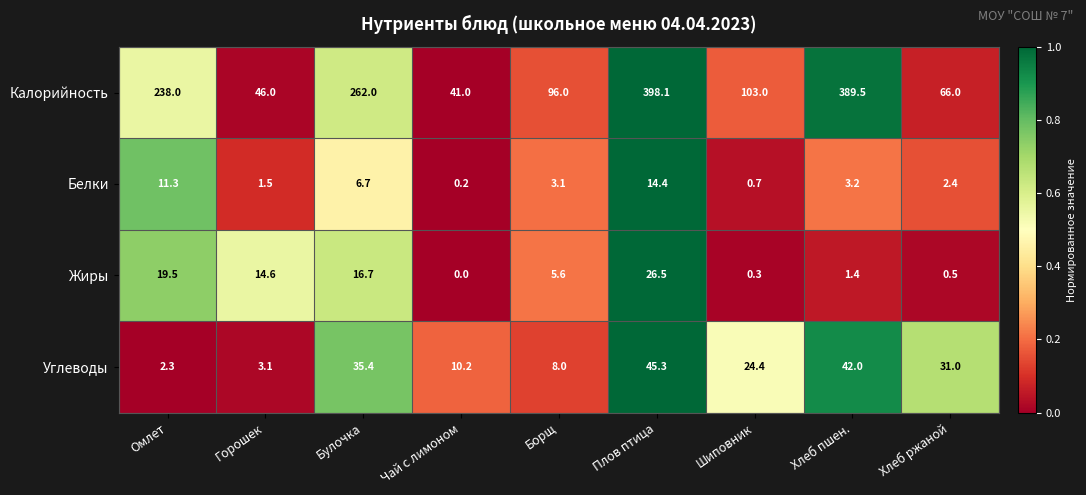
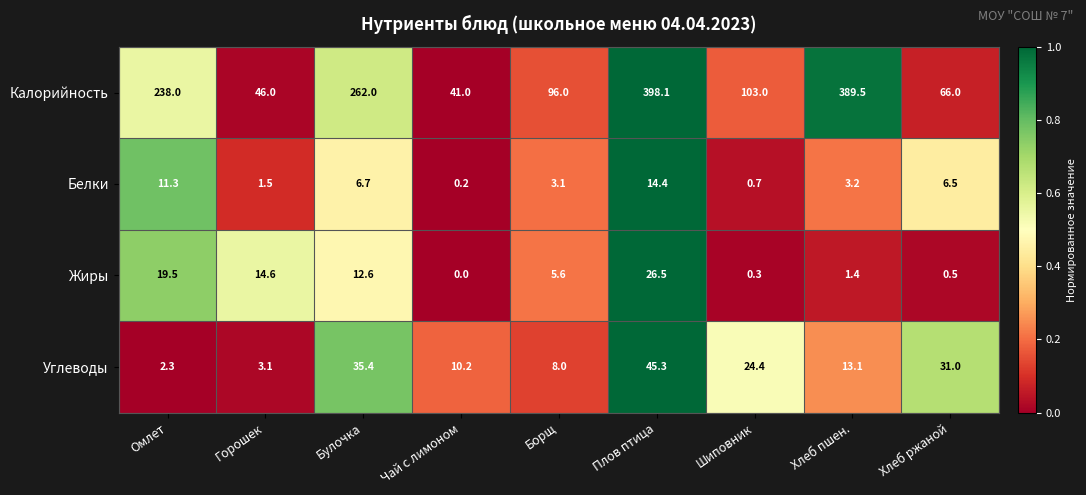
Белки, Хлеб ржаной: 2.4 -> 6.5
Жиры, Булочка: 16.7 -> 12.6
Углеводы, Хлеб пшен.: 42.0 -> 13.1
